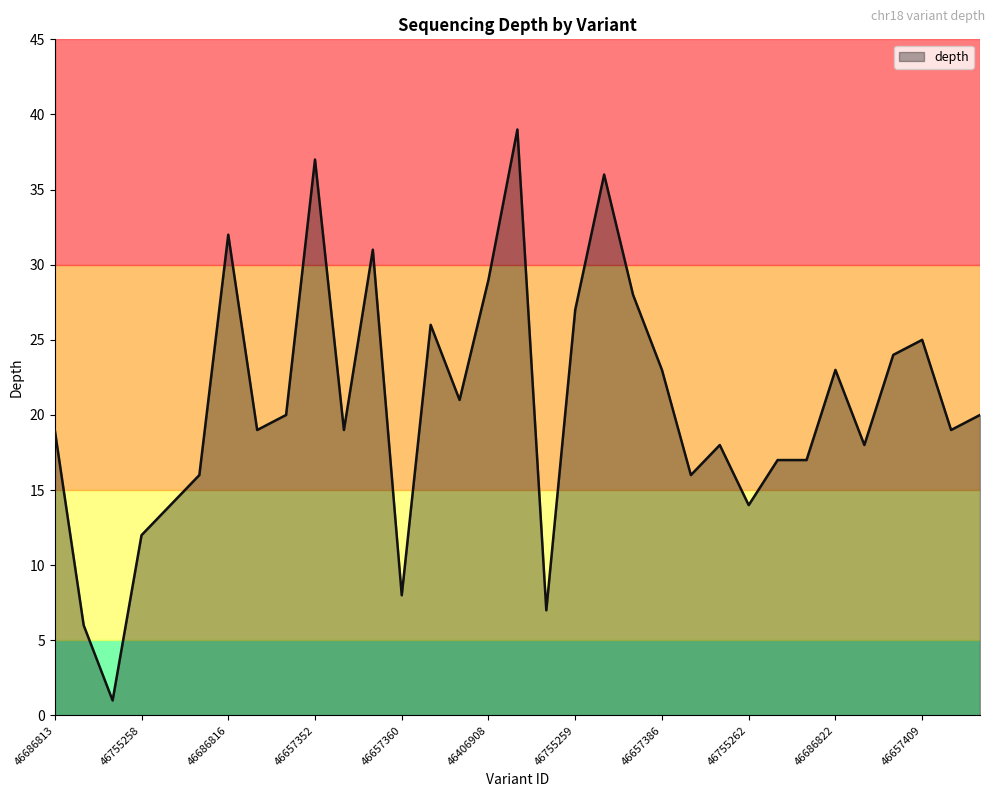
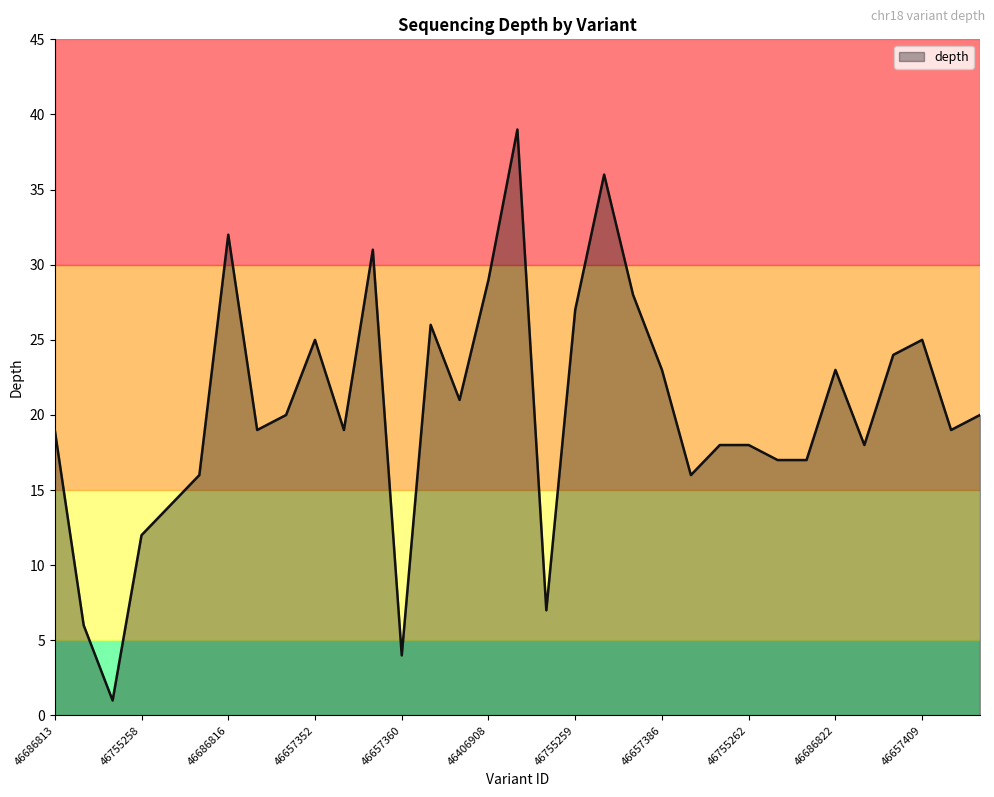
46657352: 37 -> 25
46657360: 8 -> 4
46755262: 14 -> 18
